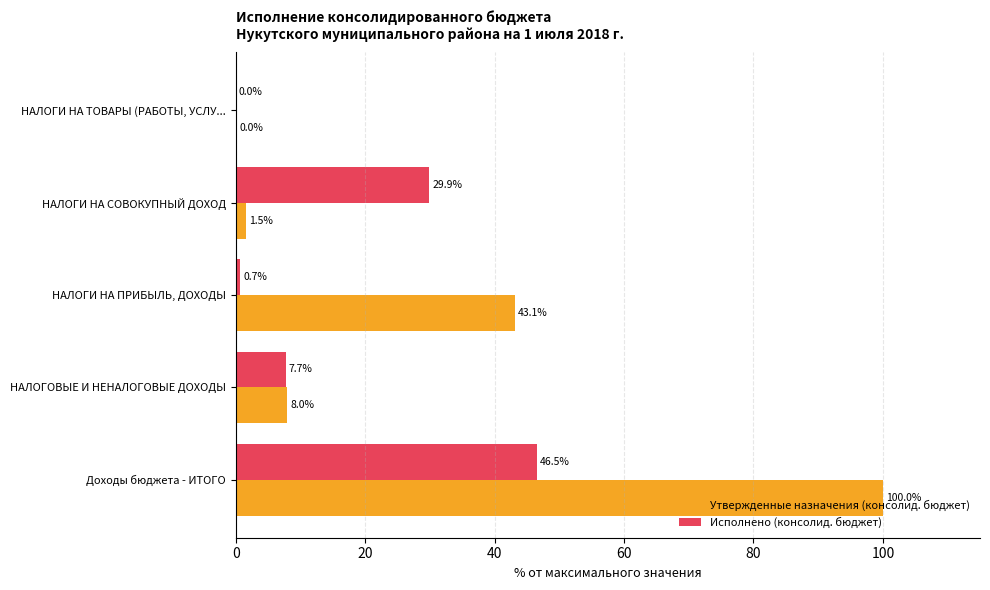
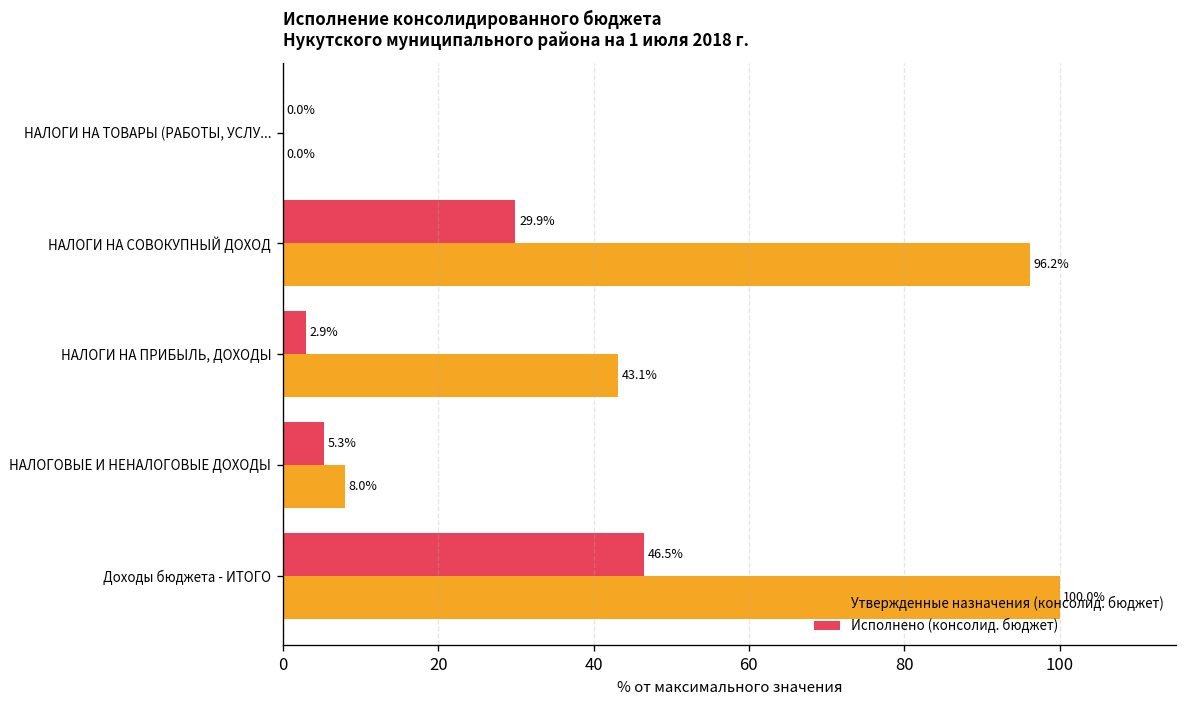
Утвержденные назначения (консолид. бюджет), НАЛОГИ НА СОВОКУПНЫЙ ДОХОД: 1.5% -> 96.2%
Исполнено (консолид. бюджет), НАЛОГИ НА ПРИБЫЛЬ, ДОХОДЫ: 0.7% -> 2.9%
Исполнено (консолид. бюджет), НАЛОГОВЫЕ И НЕНАЛОГОВЫЕ ДОХОДЫ: 7.7% -> 5.3%
